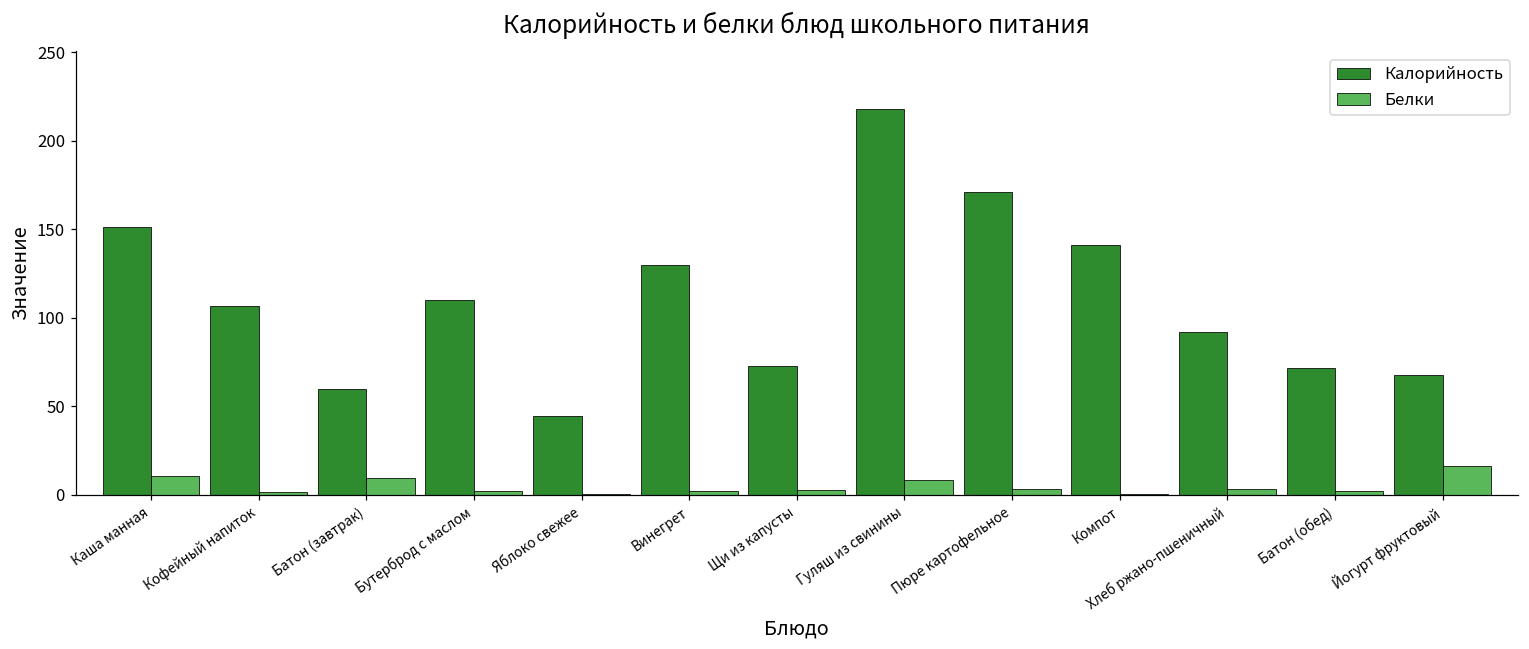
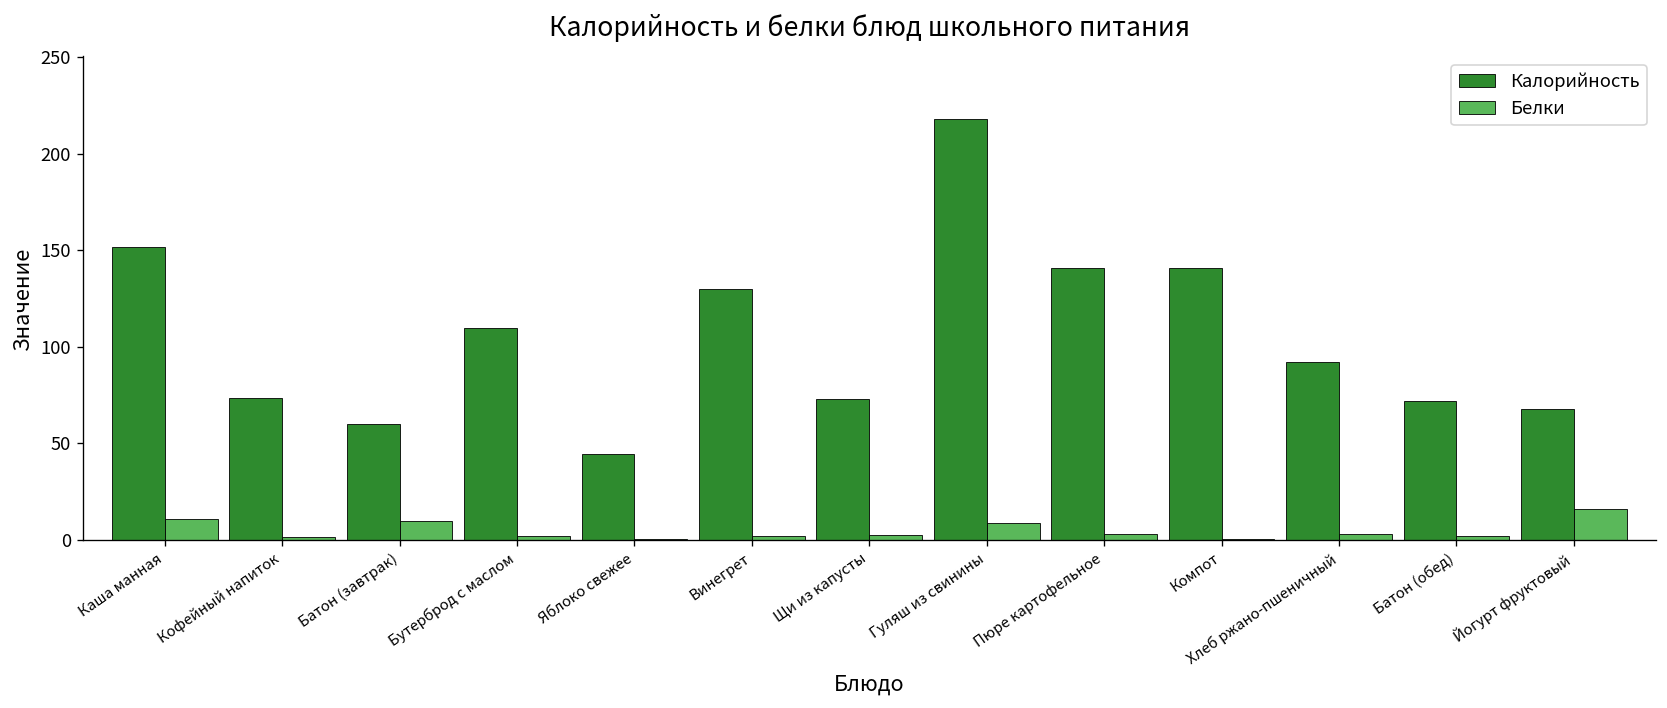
Калорийность, Кофейный напиток: 107 -> 73
Калорийность, Пюре картофельное: 171 -> 141
